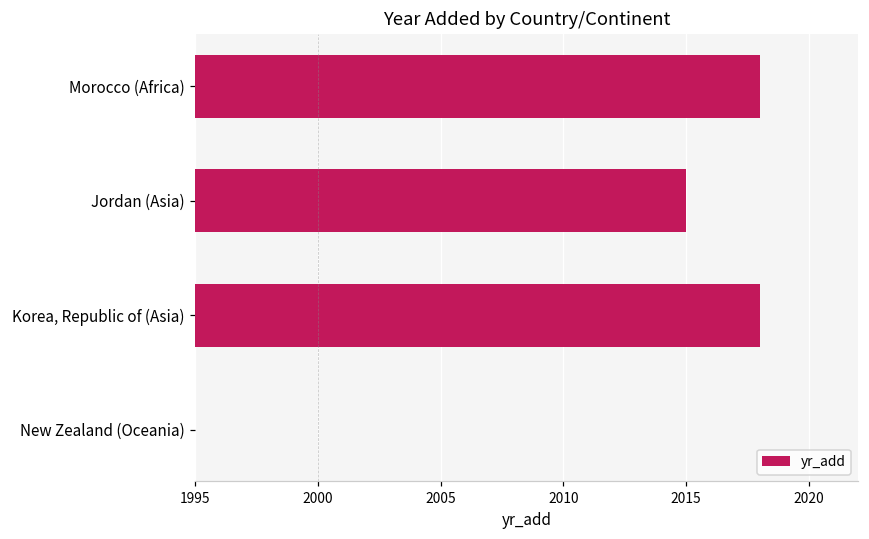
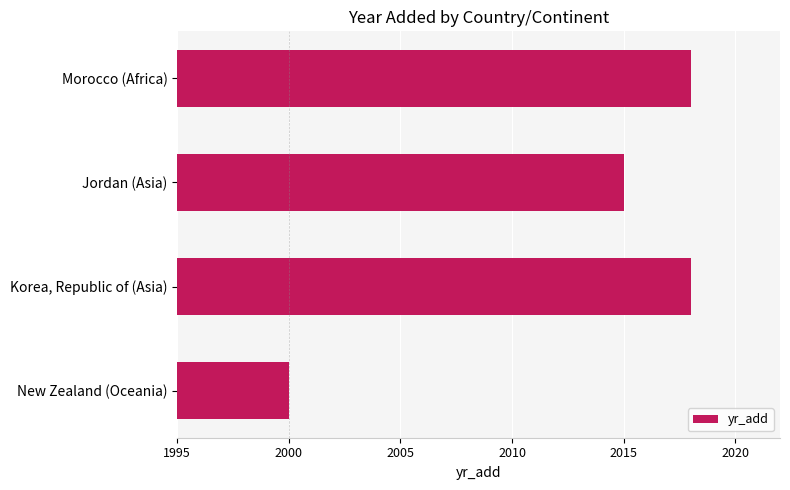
New Zealand (Oceania): 1995 -> 2000
